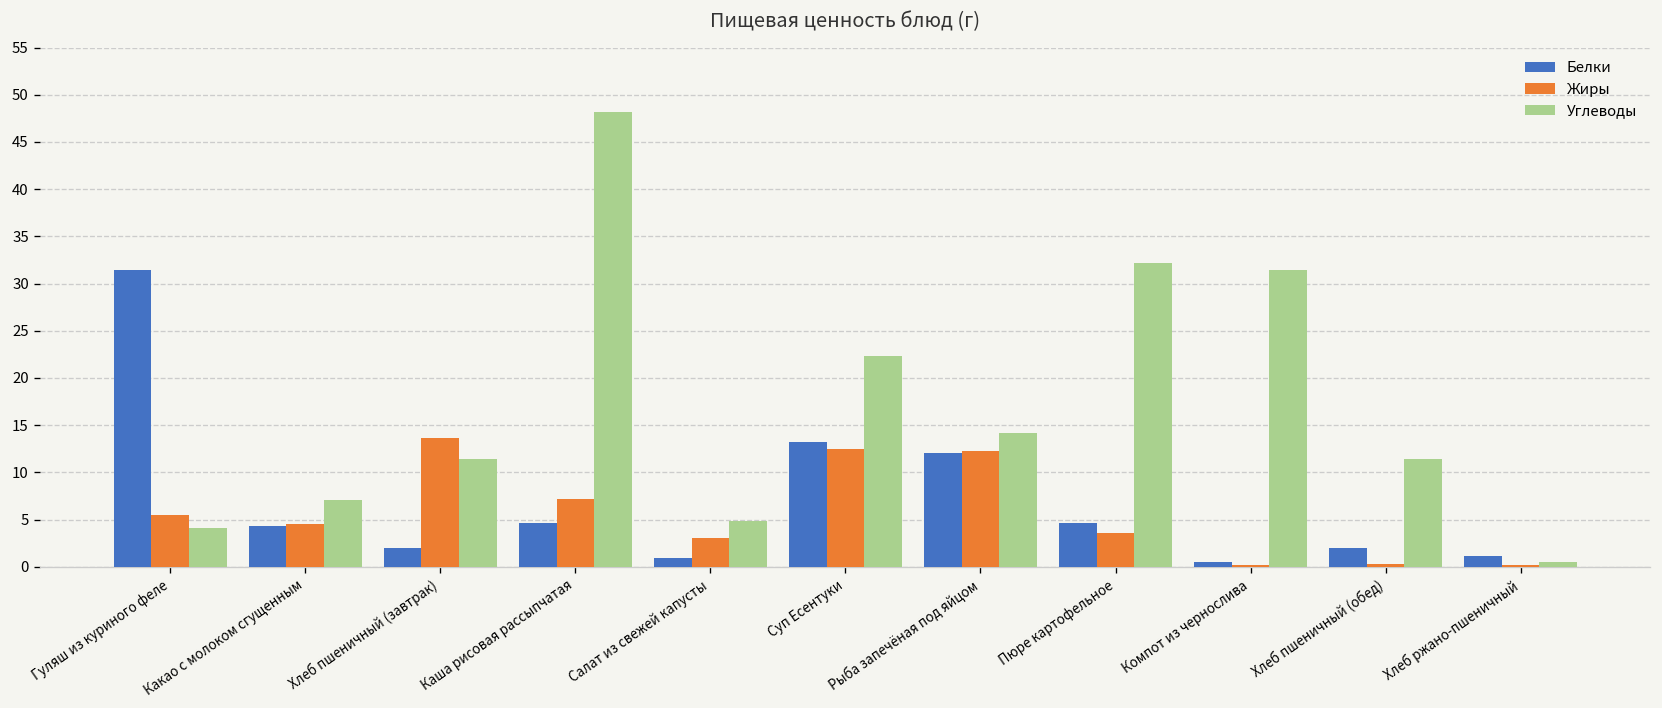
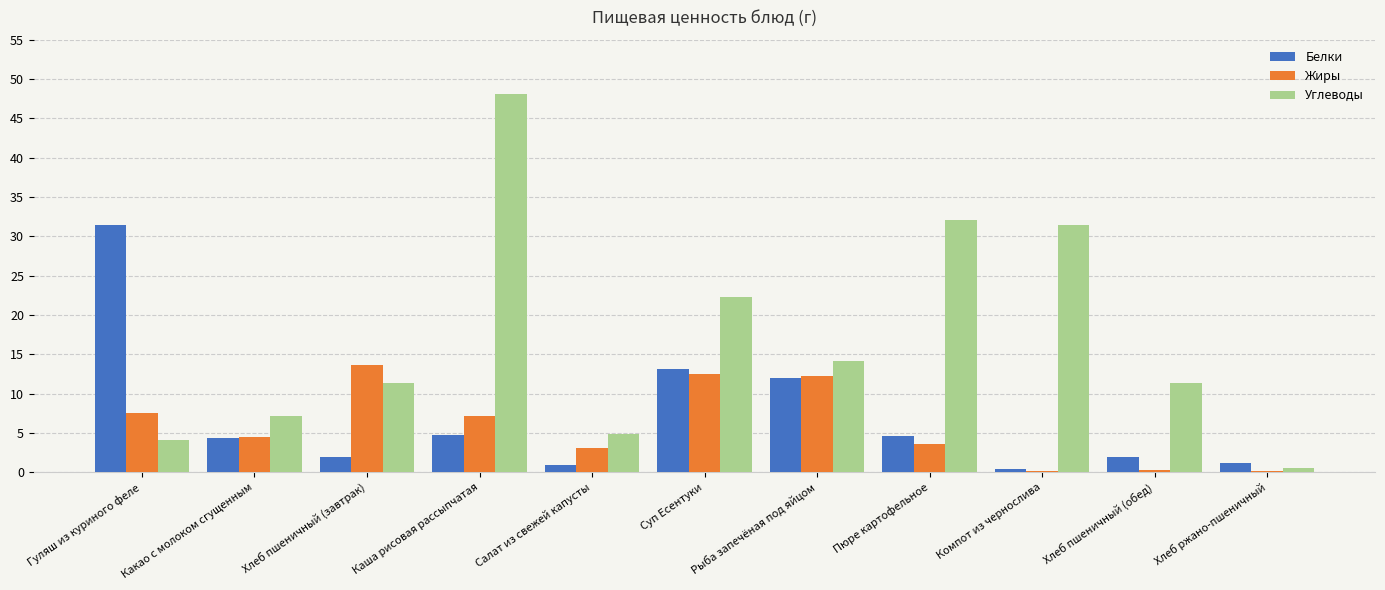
Жиры, Гуляш из куриного феле: 6 -> 8
